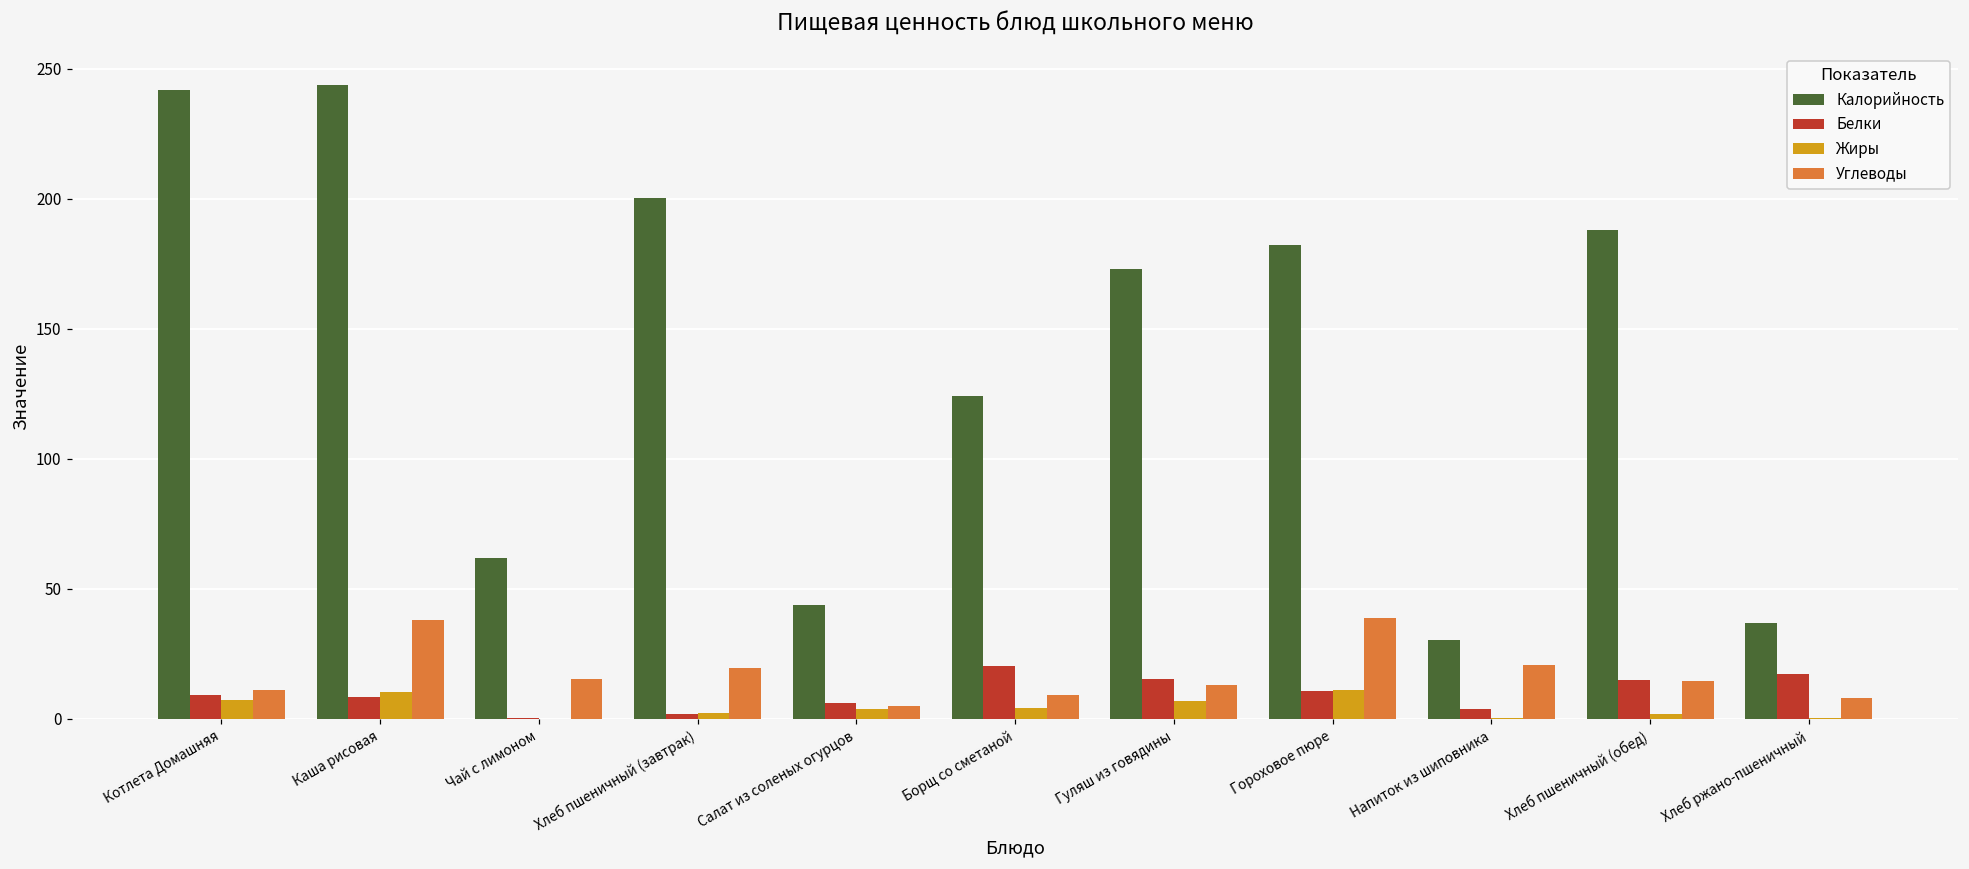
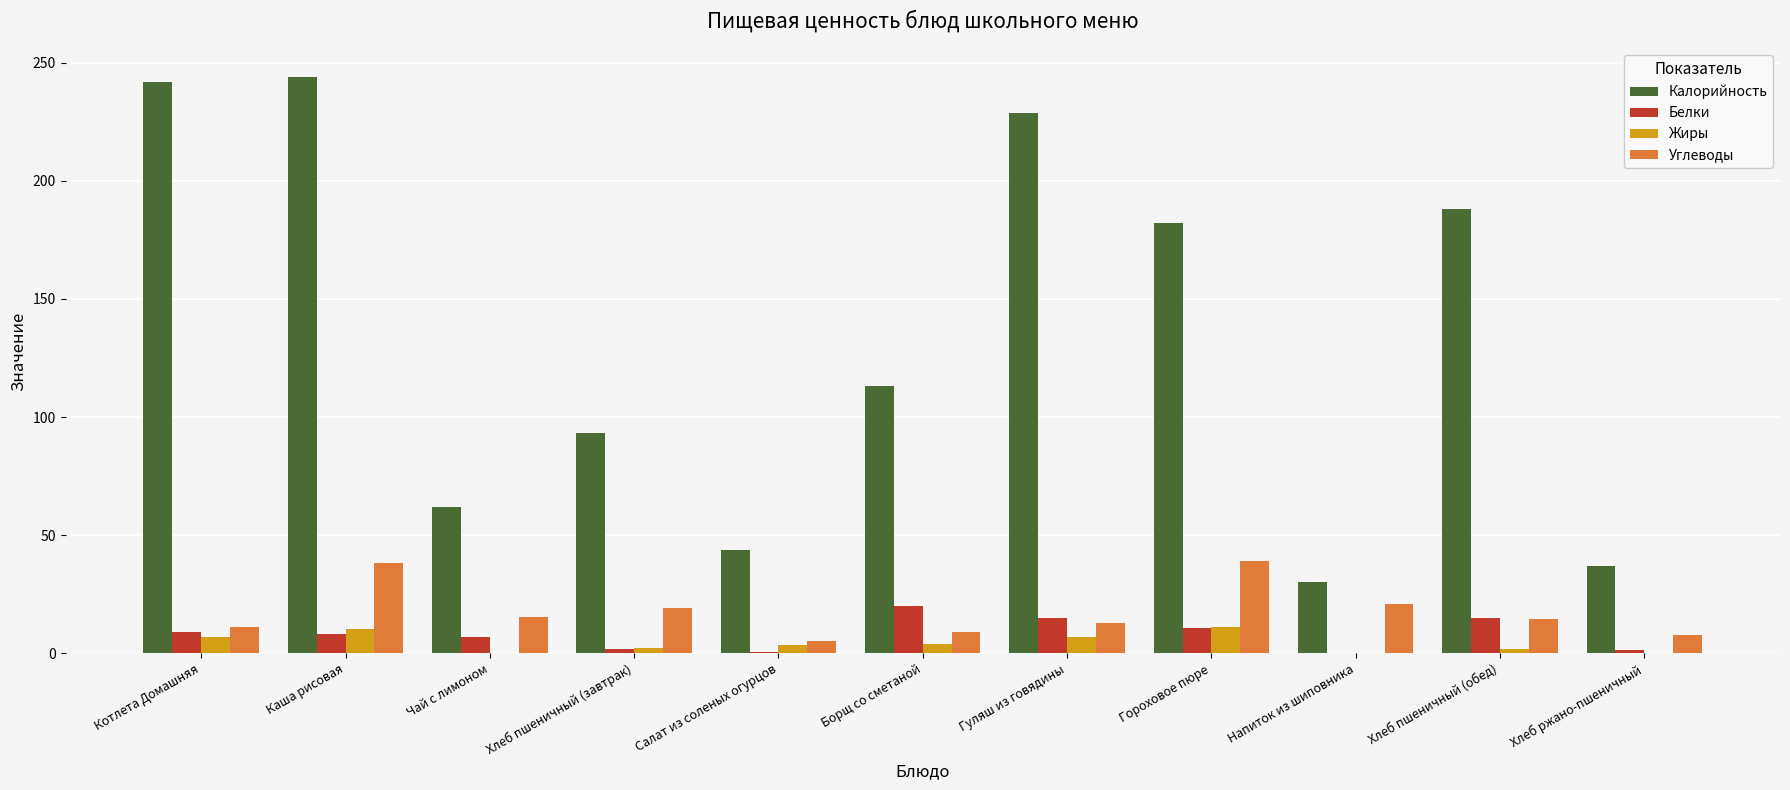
Белки, Чай с лимоном: 0 -> 7
Калорийность, Хлеб пшеничный (завтрак): 200 -> 93
Белки, Салат из соленых огурцов: 6 -> 1
Калорийность, Борщ со сметаной: 124 -> 113
Калорийность, Гуляш из говядины: 173 -> 229
Белки, Напиток из шиповника: 4 -> 0
Белки, Хлеб ржано-пшеничный: 17 -> 1
